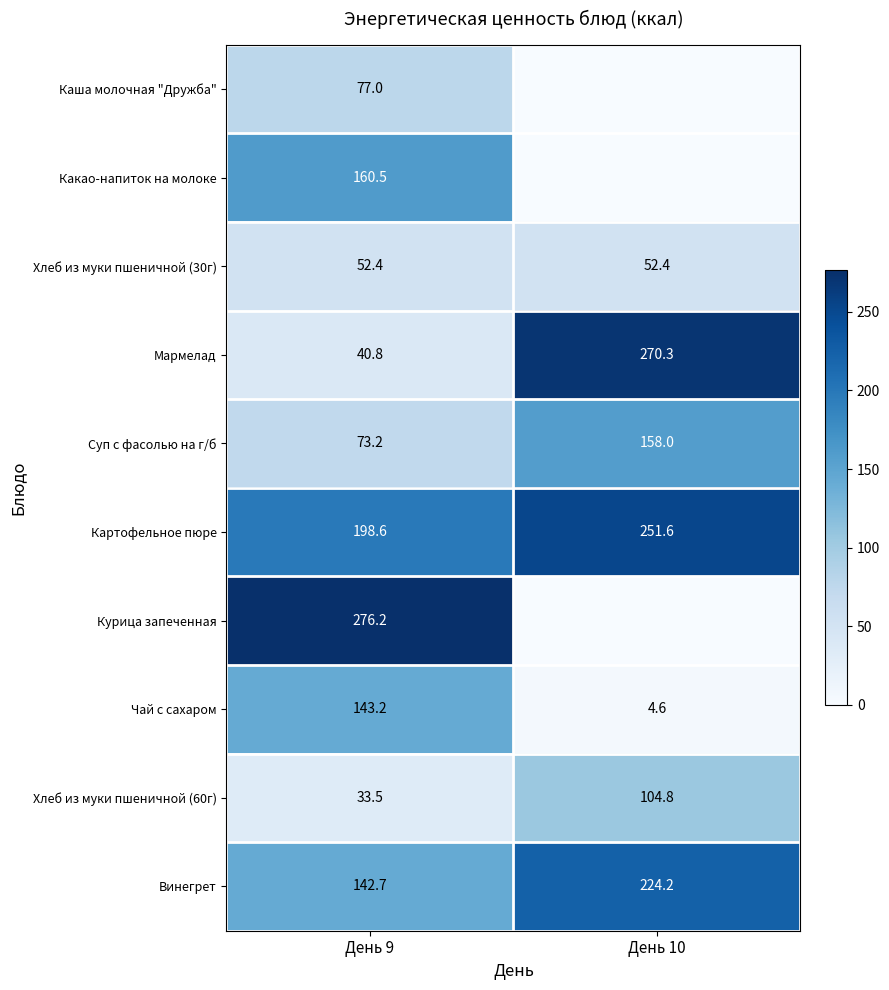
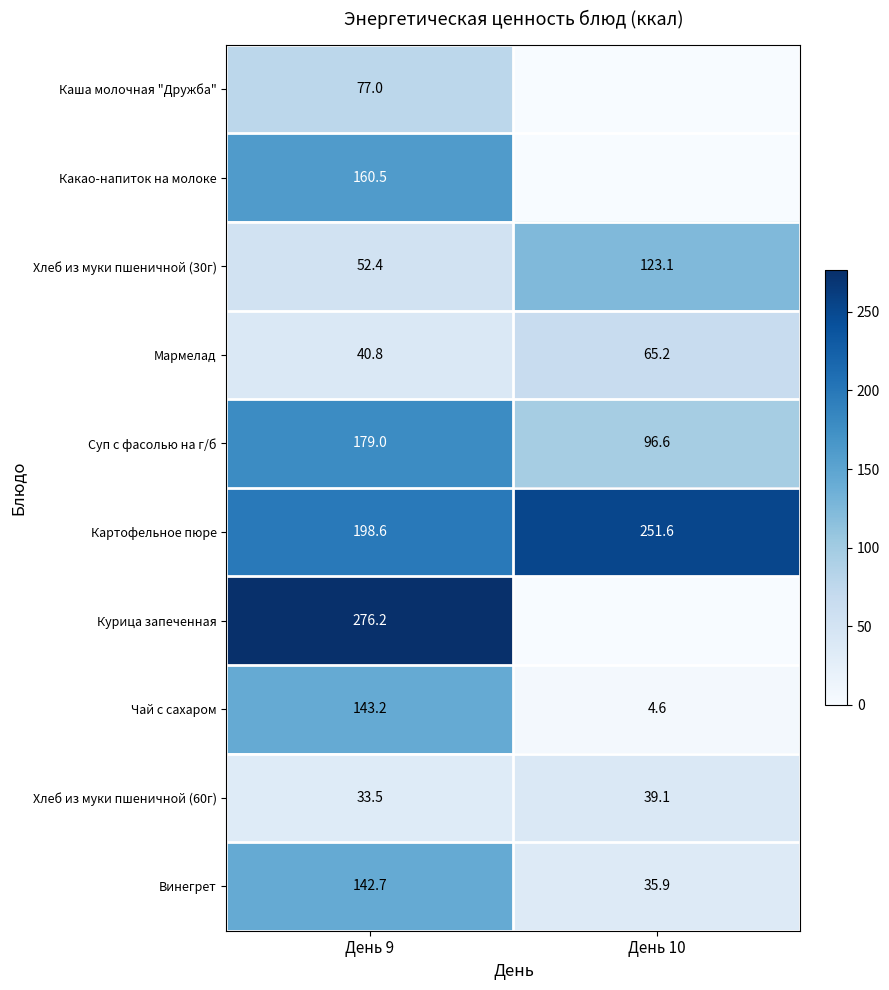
Хлеб из муки пшеничной (30г), День 10: 52.4 -> 123.1
Мармелад, День 10: 270.3 -> 65.2
Суп с фасолью на г/б, День 9: 73.2 -> 179.0
Суп с фасолью на г/б, День 10: 158.0 -> 96.6
Хлеб из муки пшеничной (60г), День 10: 104.8 -> 39.1
Винегрет, День 10: 224.2 -> 35.9
